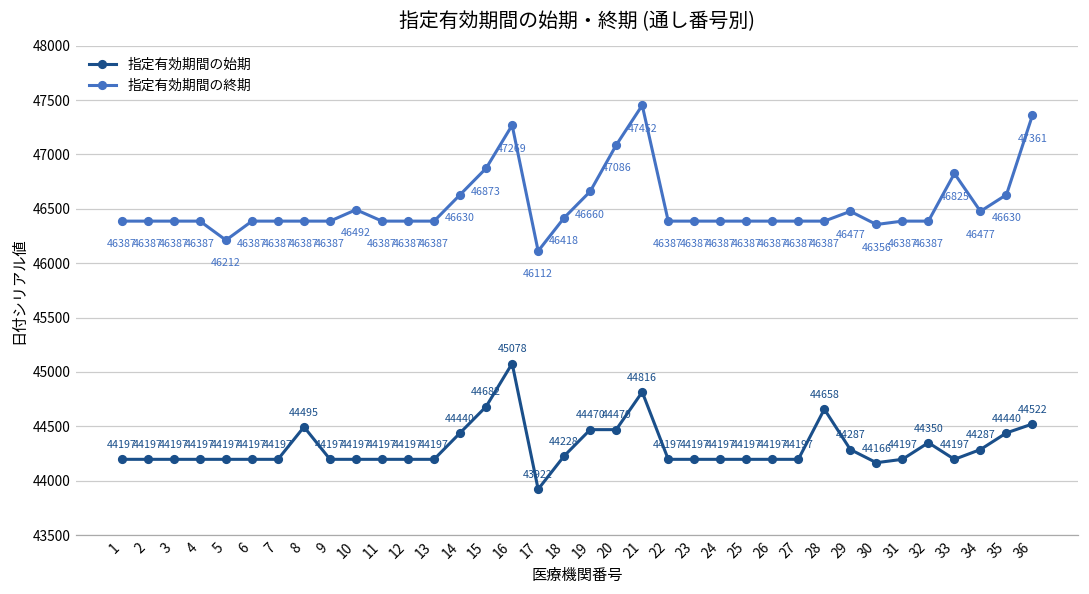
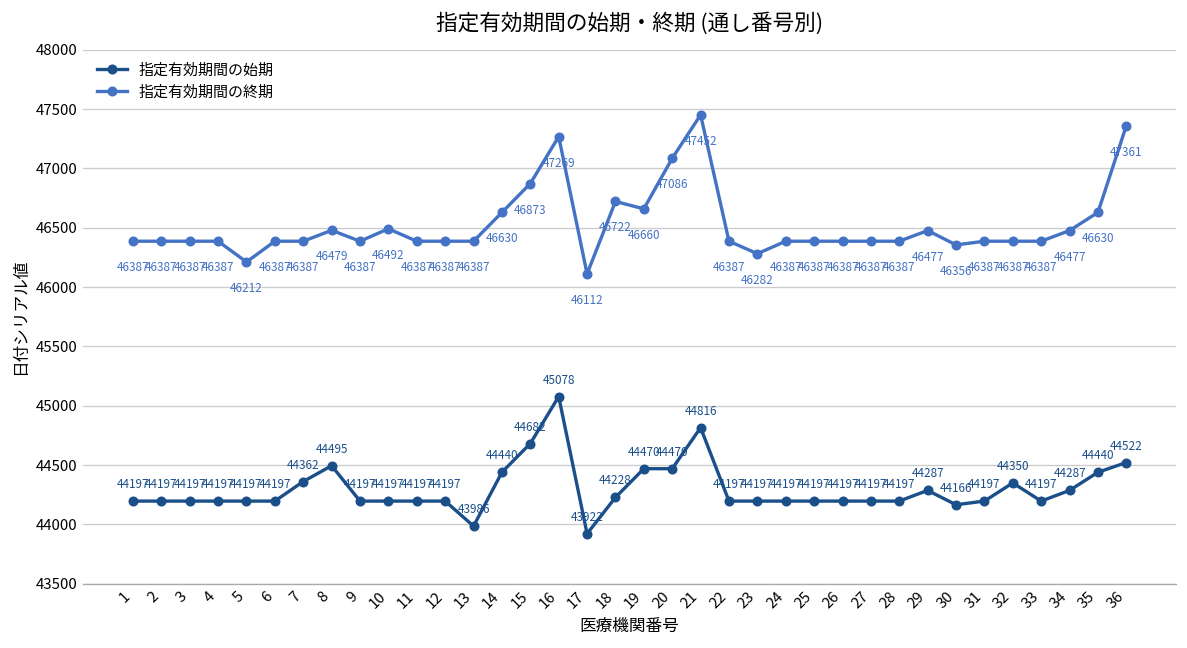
指定有効期間の始期, 7: 44197 -> 44362
指定有効期間の終期, 8: 46387 -> 46479
指定有効期間の始期, 13: 44197 -> 43986
指定有効期間の終期, 18: 46418 -> 46722
指定有効期間の終期, 23: 46387 -> 46282
指定有効期間の始期, 28: 44658 -> 44197
指定有効期間の終期, 33: 46825 -> 46387
